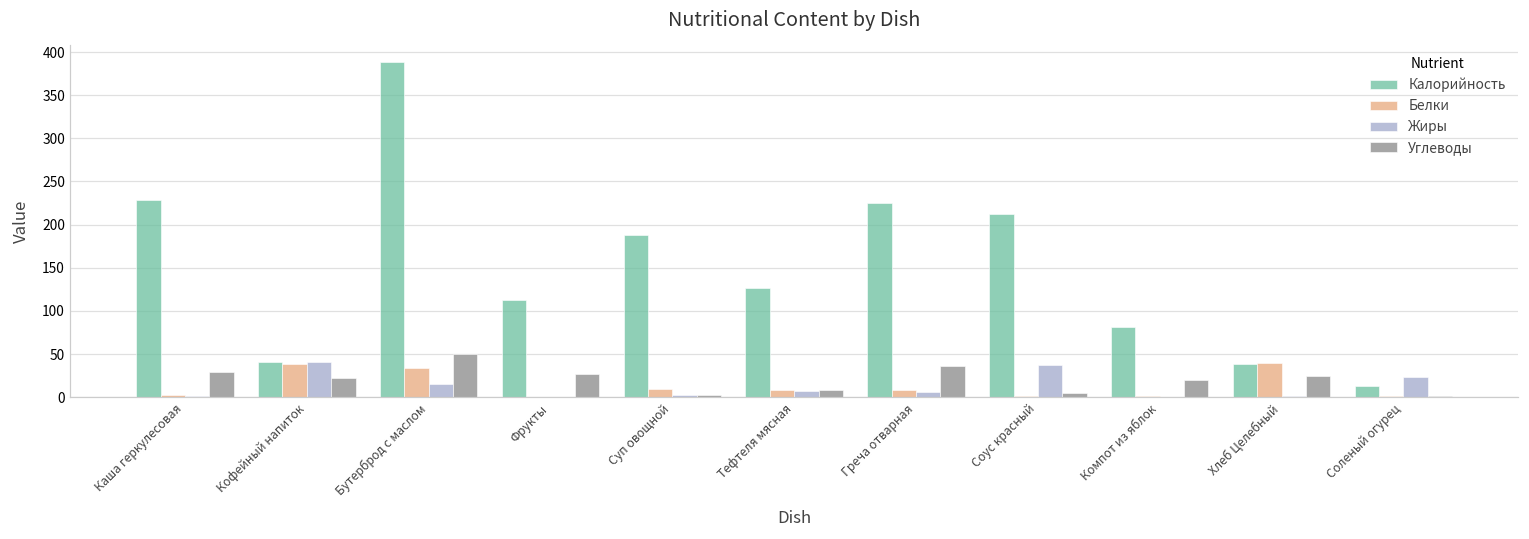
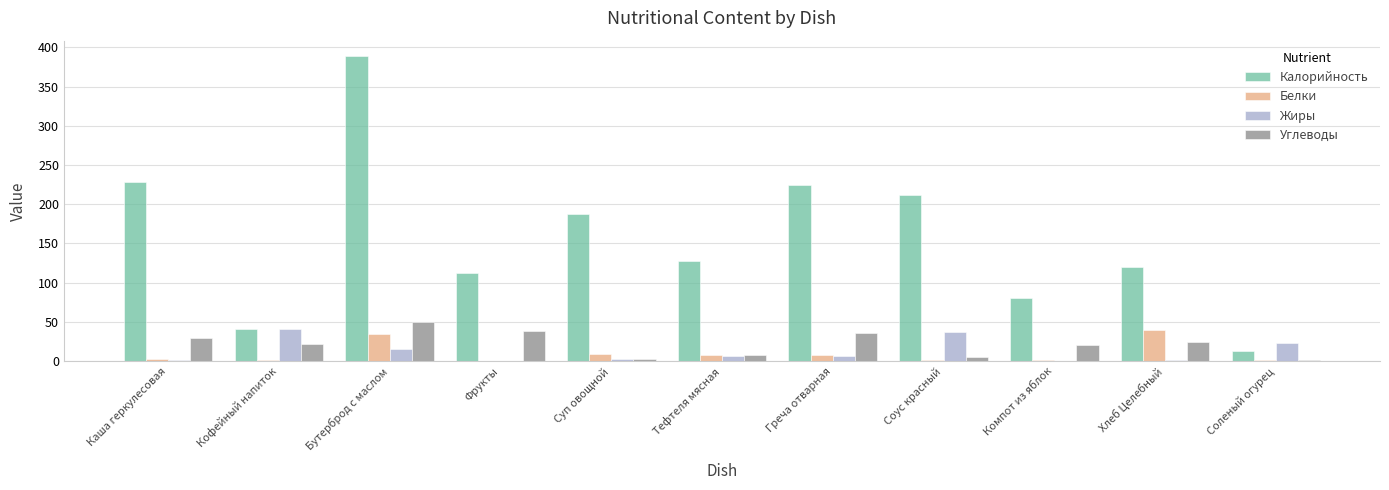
Белки, Кофейный напиток: 40 -> 0
Углеводы, Фрукты: 30 -> 40
Калорийность, Хлеб Целебный: 40 -> 120
